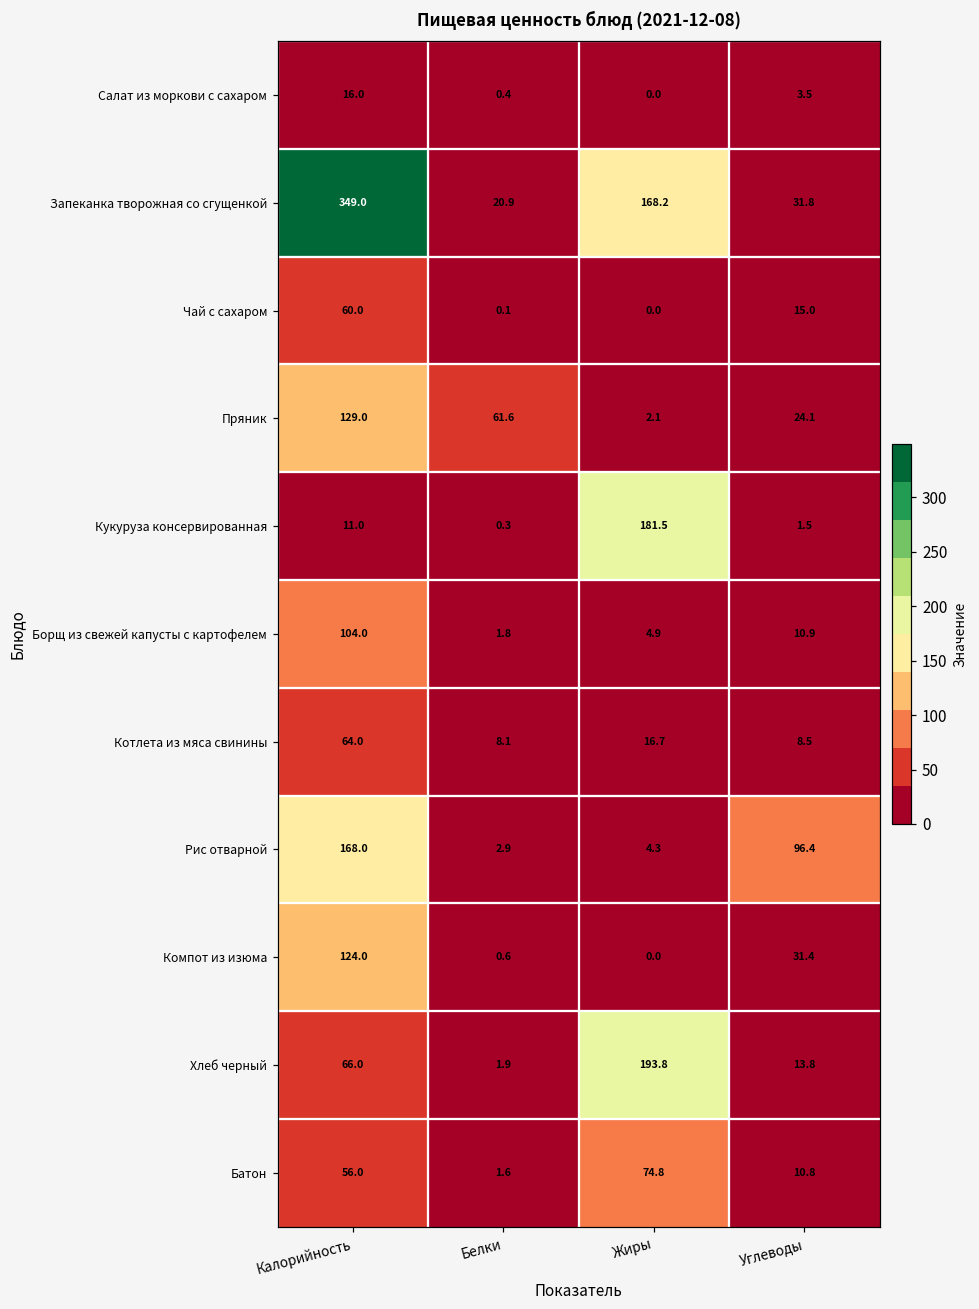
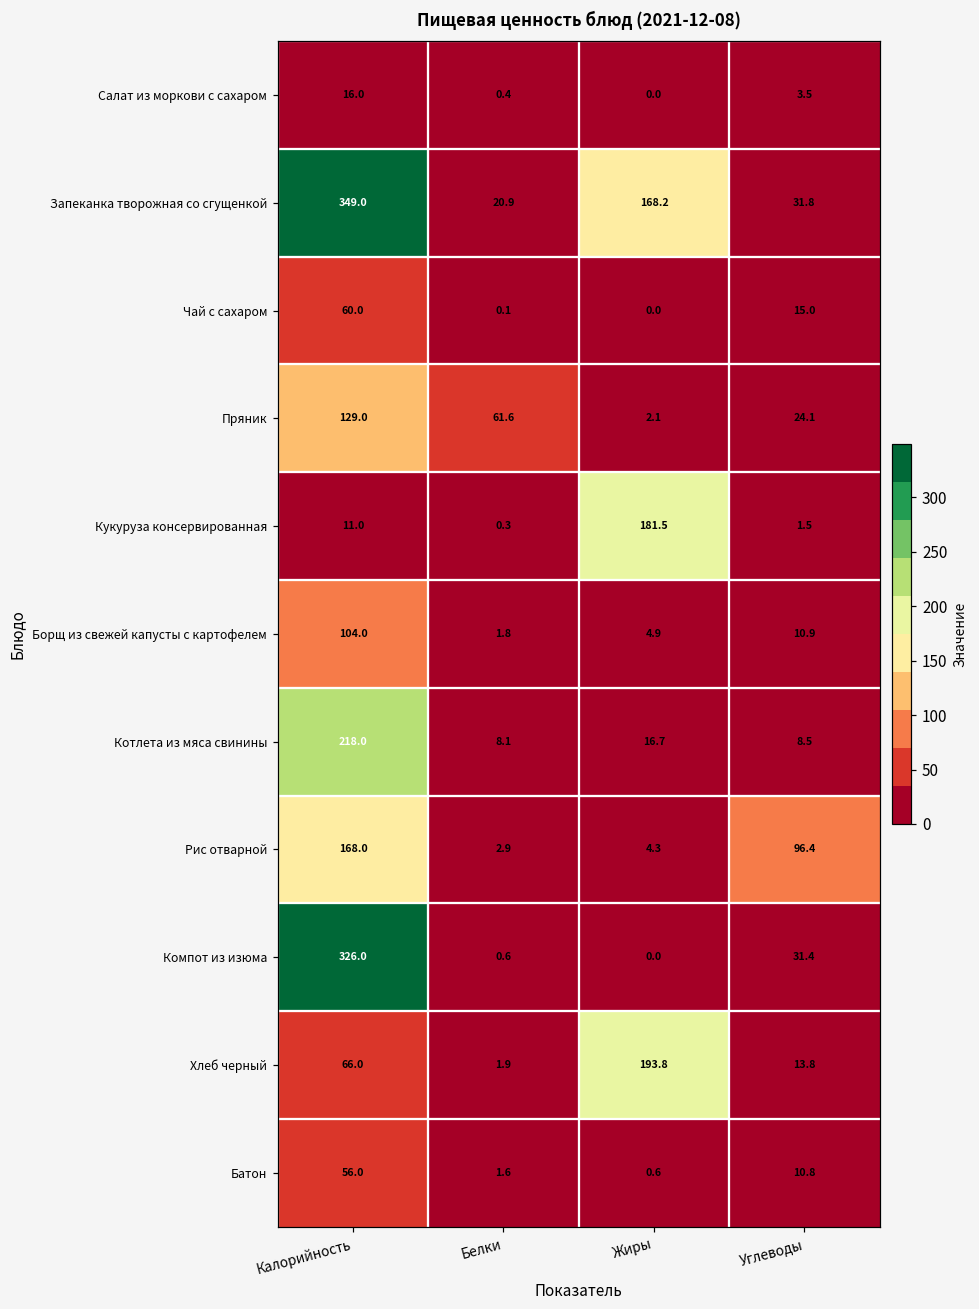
Котлета из мяса свинины, Калорийность: 64.0 -> 218.0
Компот из изюма, Калорийность: 124.0 -> 326.0
Батон, Жиры: 74.8 -> 0.6
